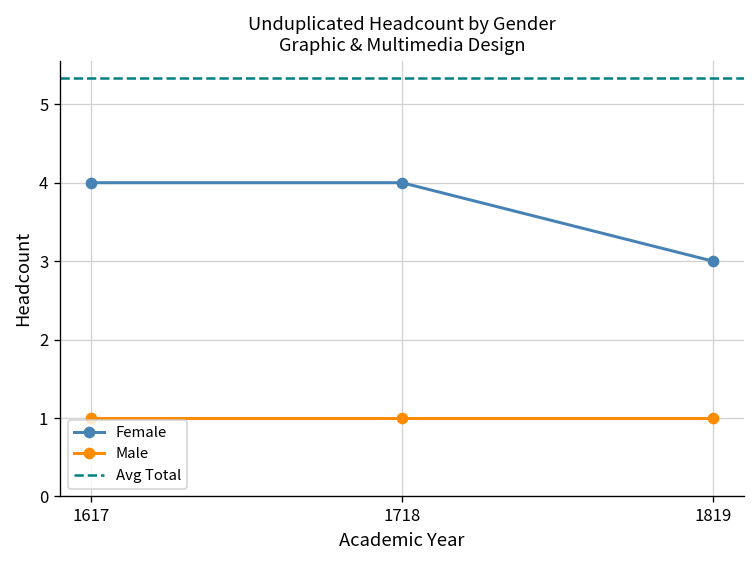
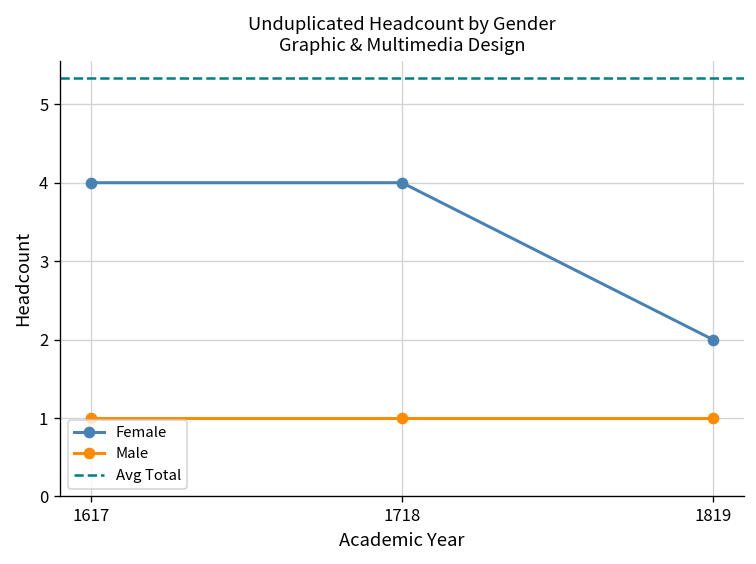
Female, 1819: 3 -> 2
